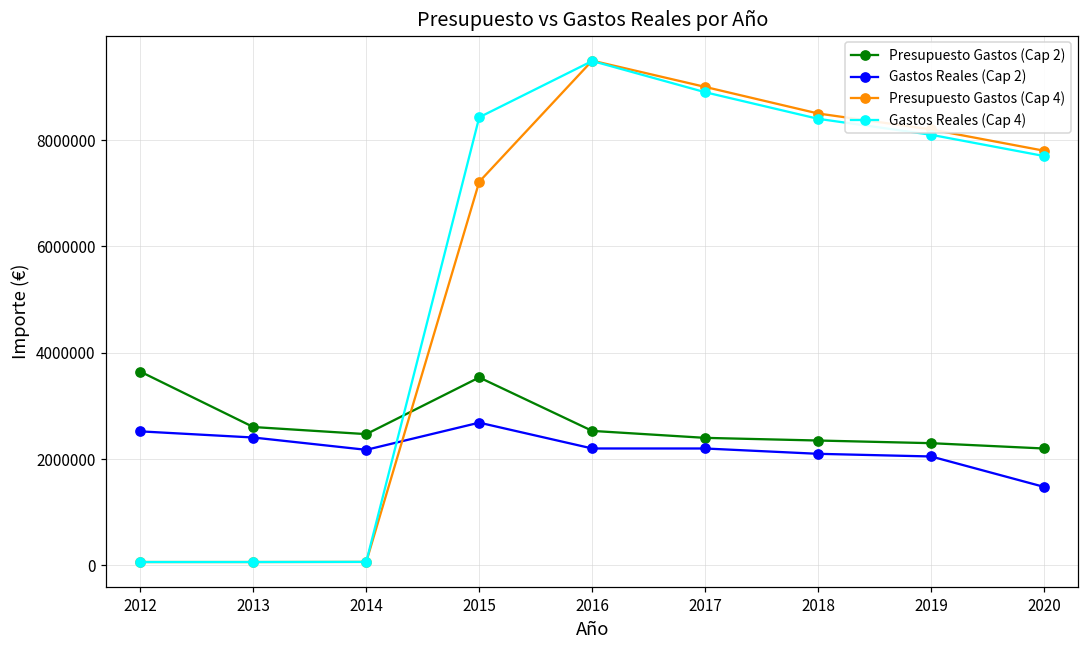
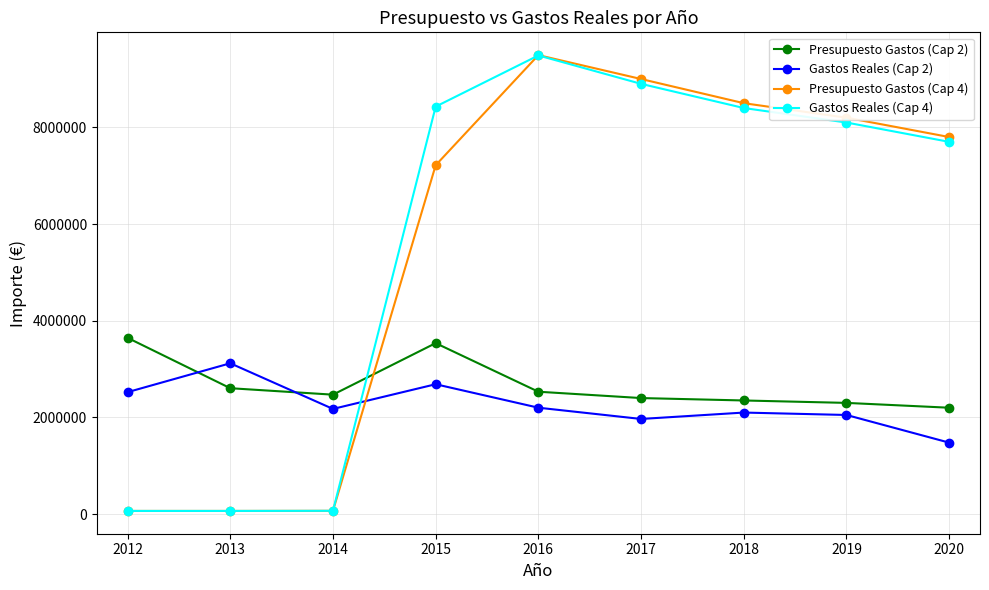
Gastos Reales (Cap 2), 2013: 2400000 -> 3100000
Gastos Reales (Cap 2), 2017: 2200000 -> 2000000
